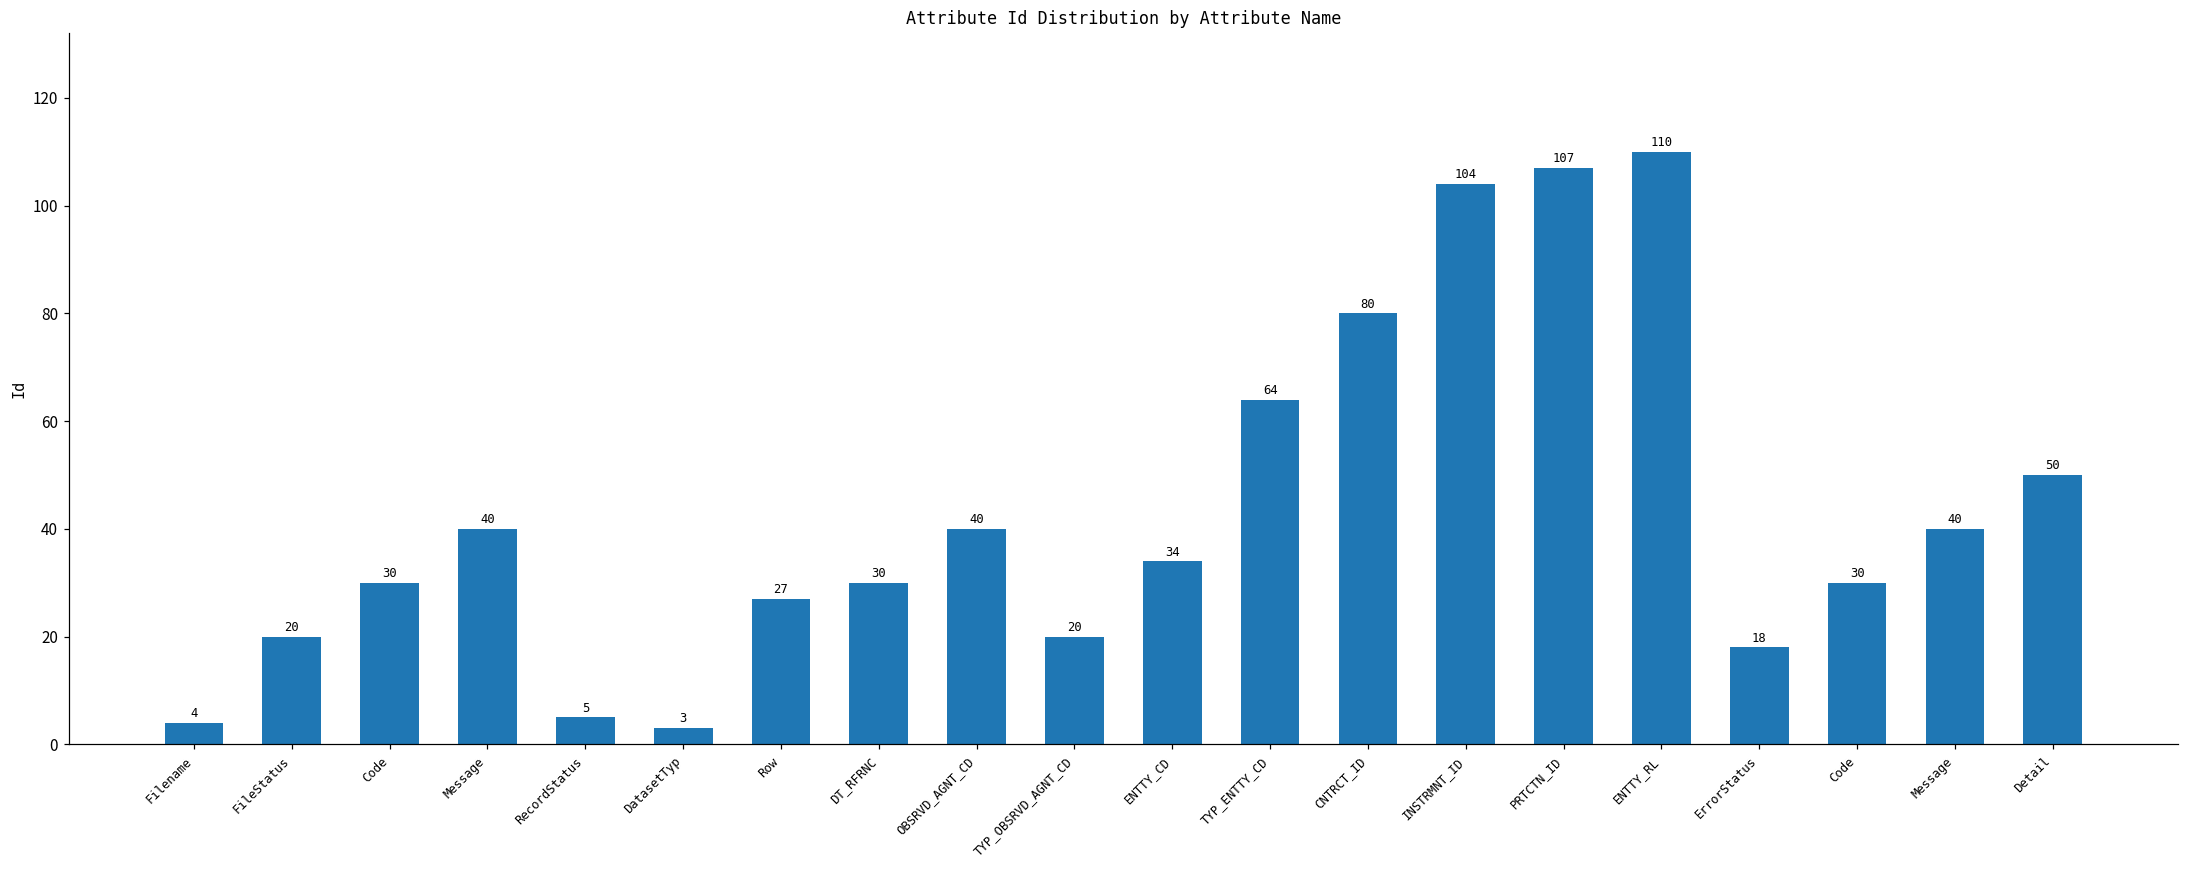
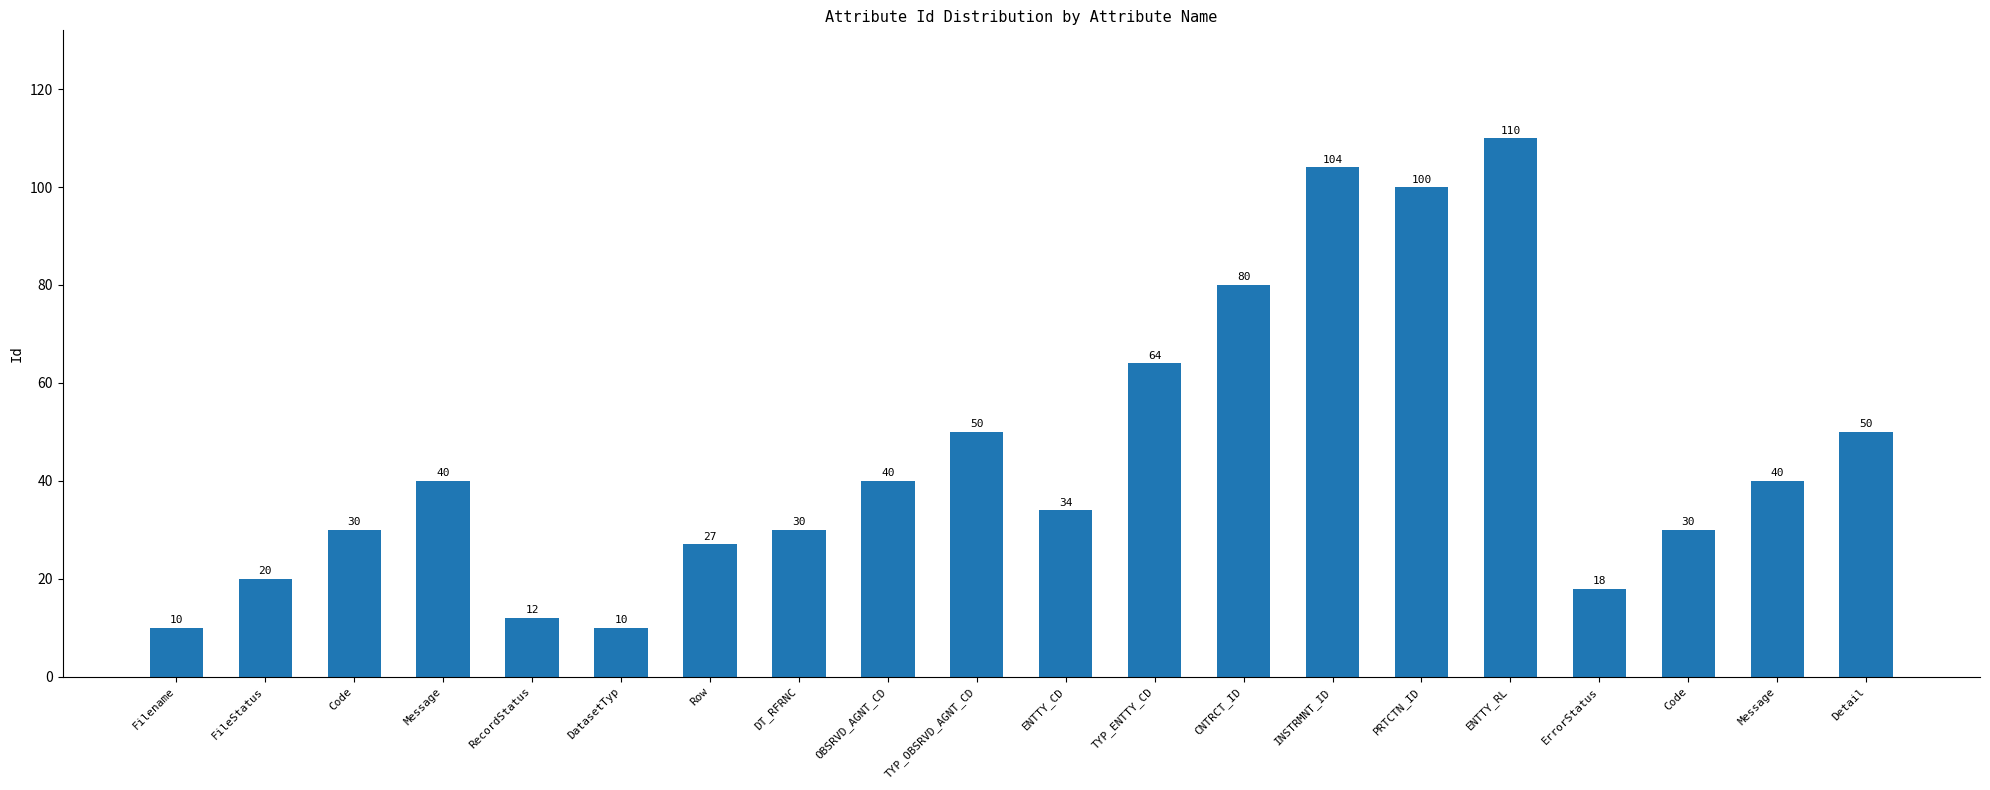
Filename: 4 -> 10
RecordStatus: 5 -> 12
DatasetTyp: 3 -> 10
TYP_OBSRVD_AGNT_CD: 20 -> 50
PRTCTN_ID: 107 -> 100
